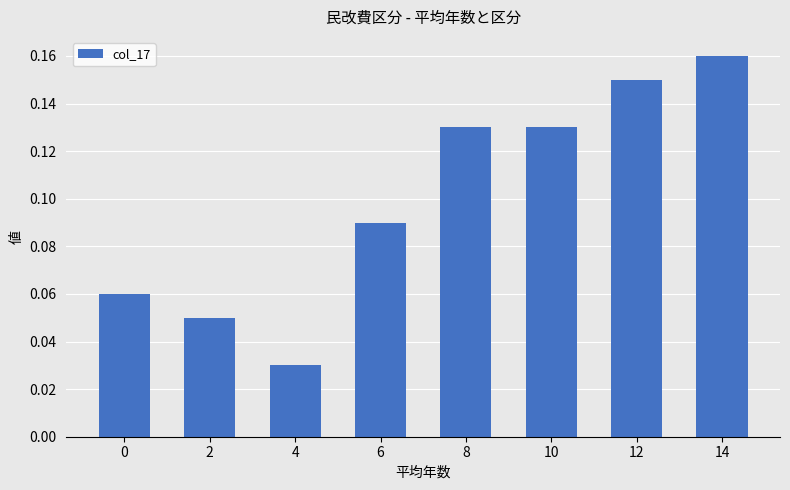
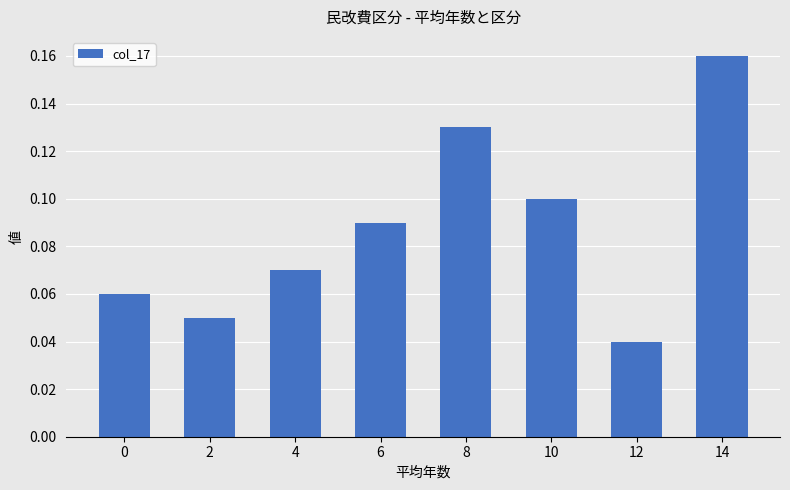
4: 0.03 -> 0.07
10: 0.13 -> 0.10
12: 0.15 -> 0.04
